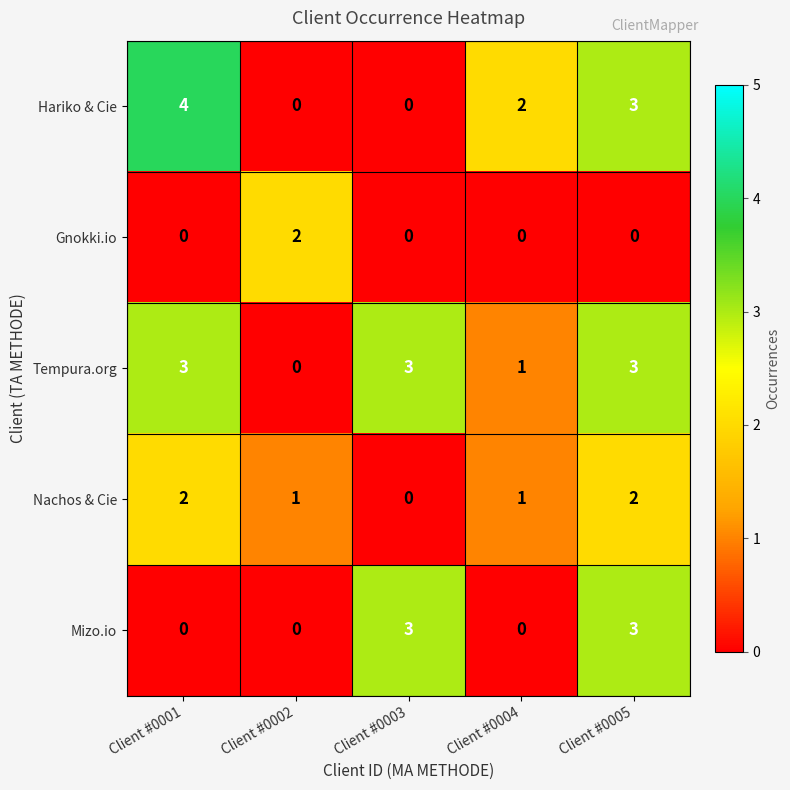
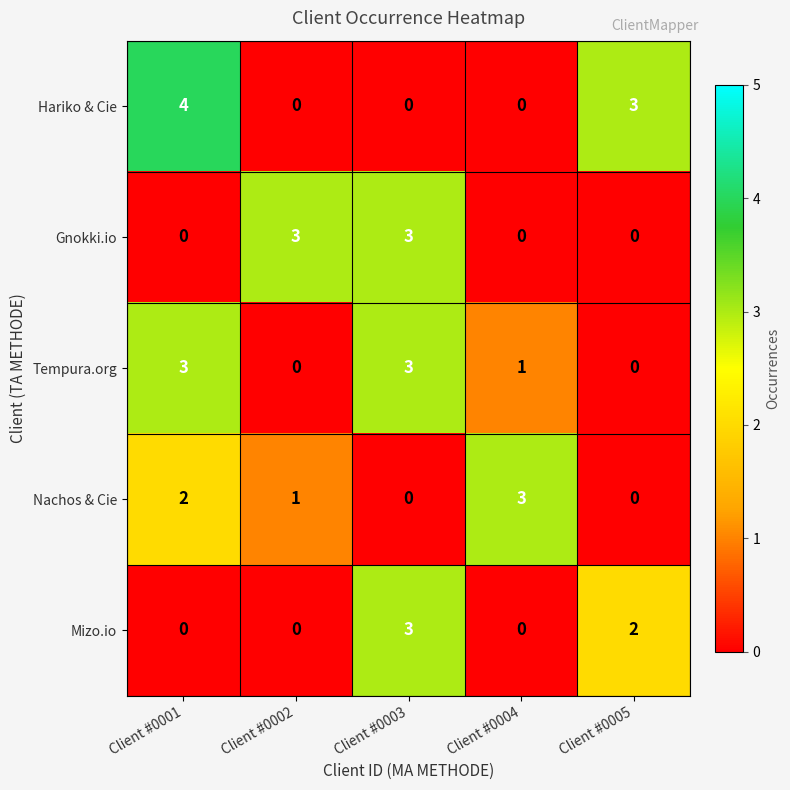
Hariko & Cie, Client #0004: 2 -> 0
Gnokki.io, Client #0002: 2 -> 3
Gnokki.io, Client #0003: 0 -> 3
Tempura.org, Client #0005: 3 -> 0
Nachos & Cie, Client #0004: 1 -> 3
Nachos & Cie, Client #0005: 2 -> 0
Mizo.io, Client #0005: 3 -> 2
